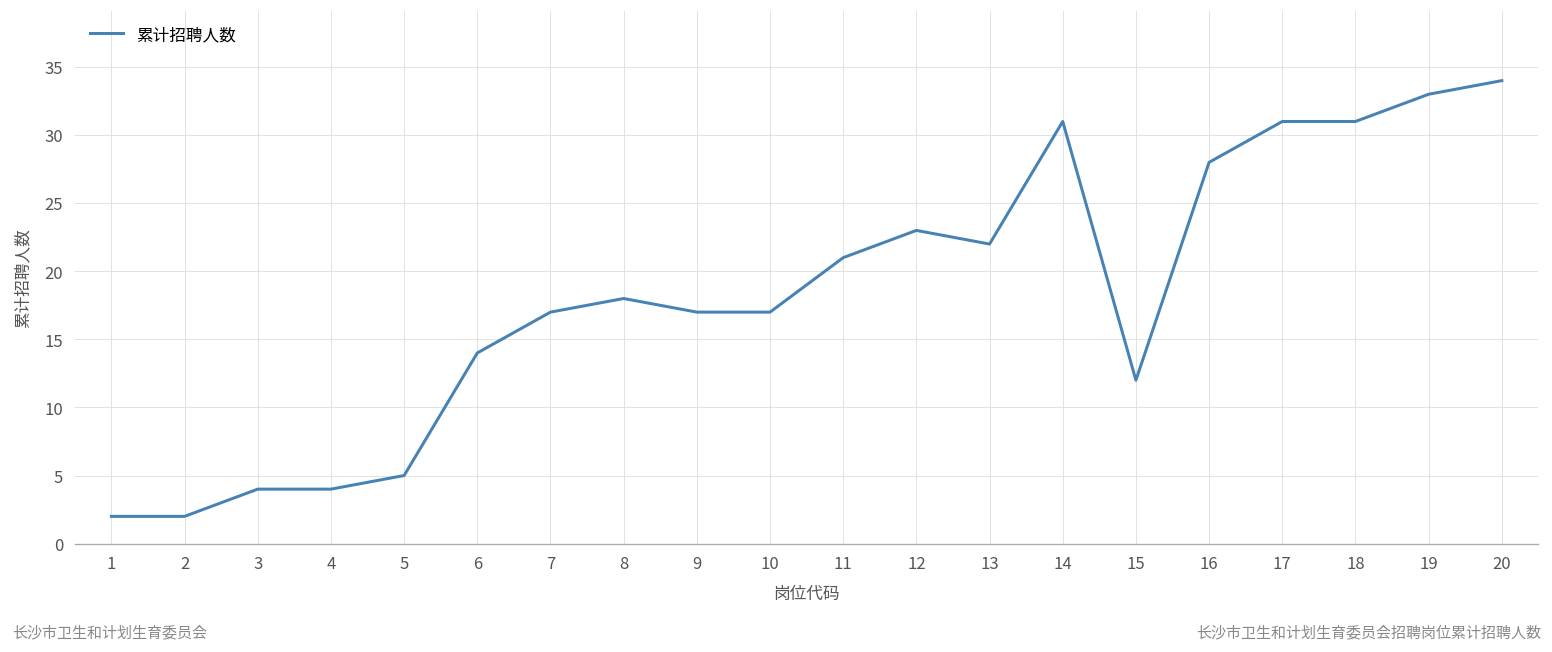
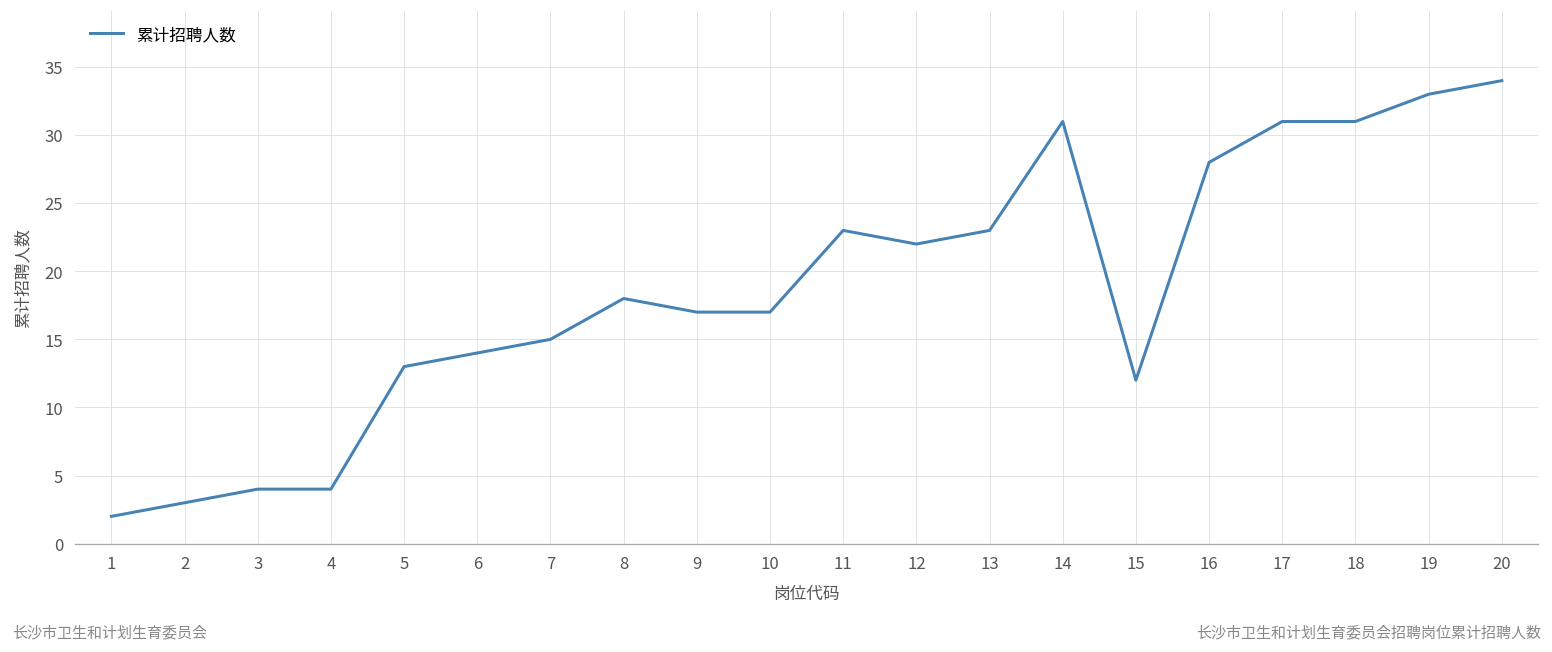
2: 2 -> 3
5: 5 -> 13
7: 17 -> 15
11: 21 -> 23
12: 23 -> 22
13: 22 -> 23
